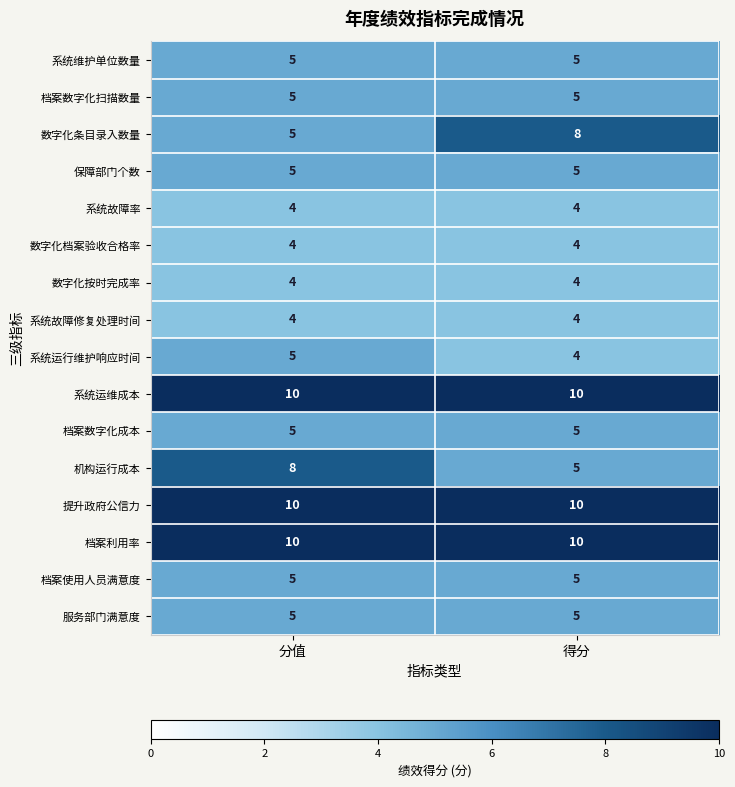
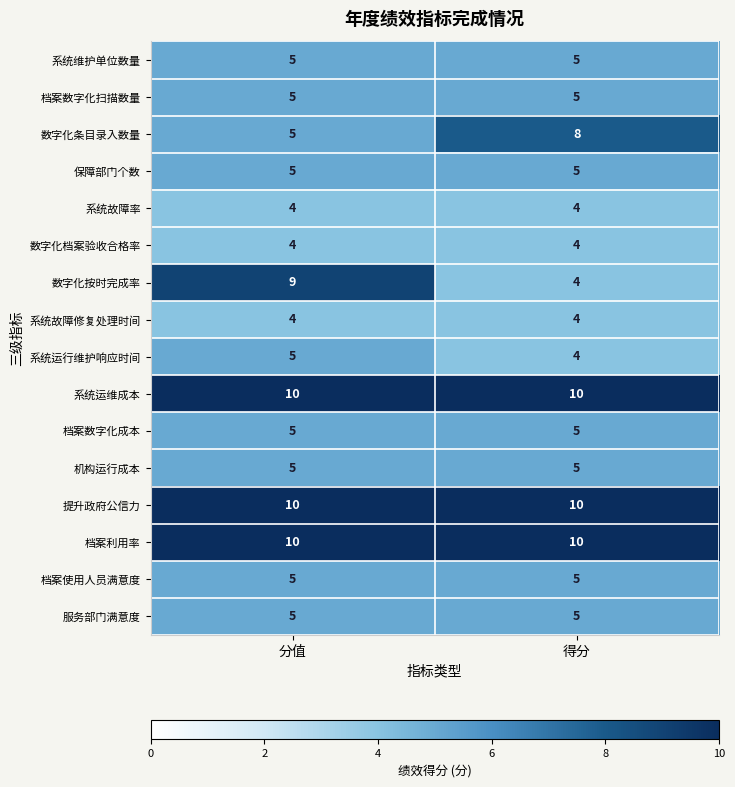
数字化按时完成率, 分值: 4 -> 9
机构运行成本, 分值: 8 -> 5
